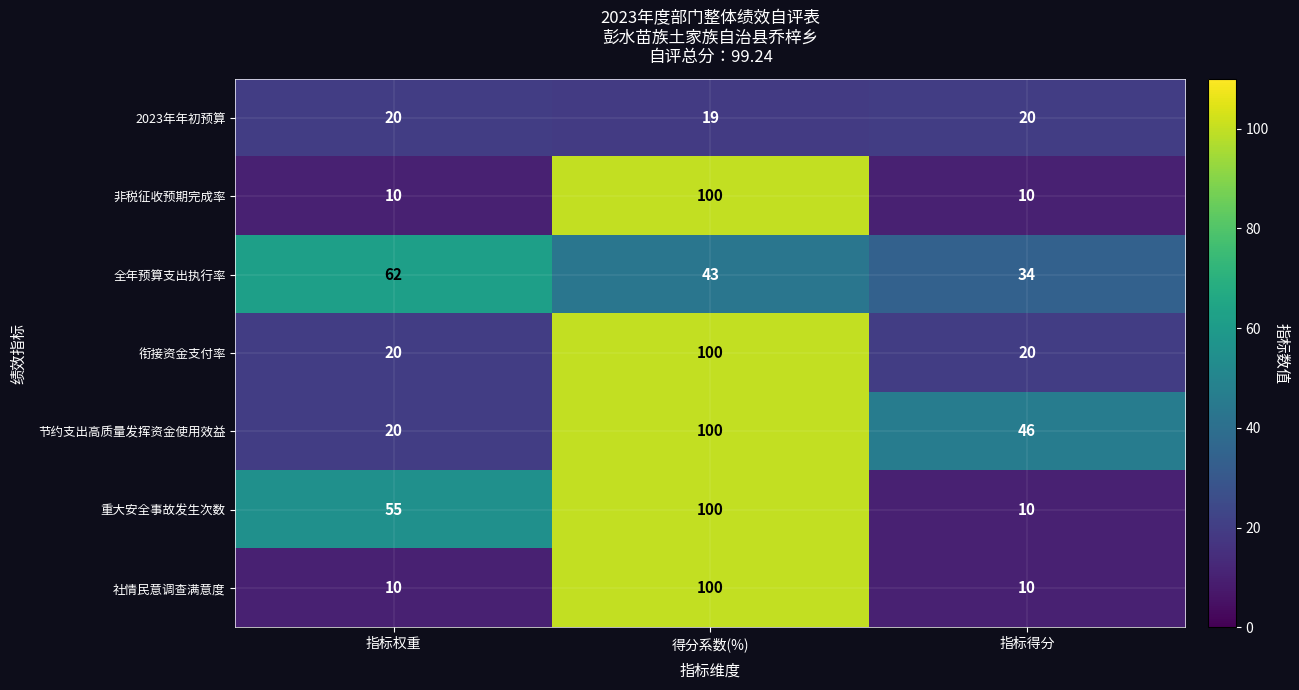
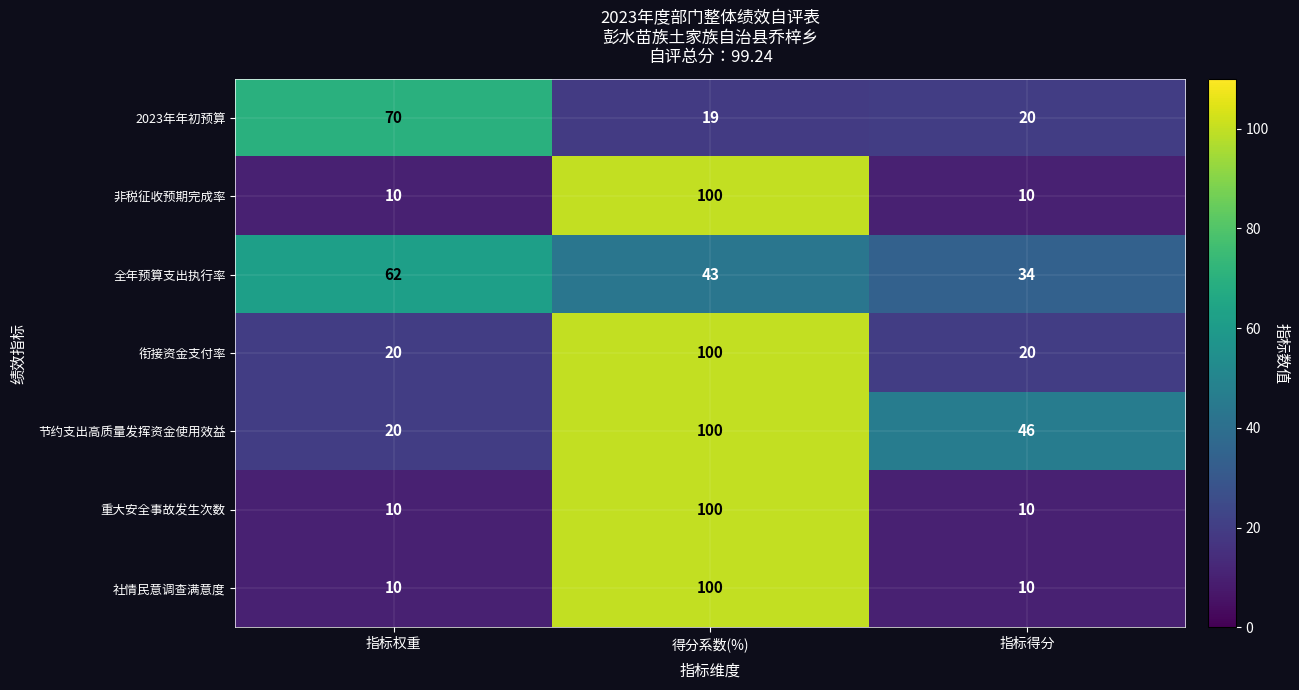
2023年年初预算, 指标权重: 20 -> 70
重大安全事故发生次数, 指标权重: 55 -> 10
